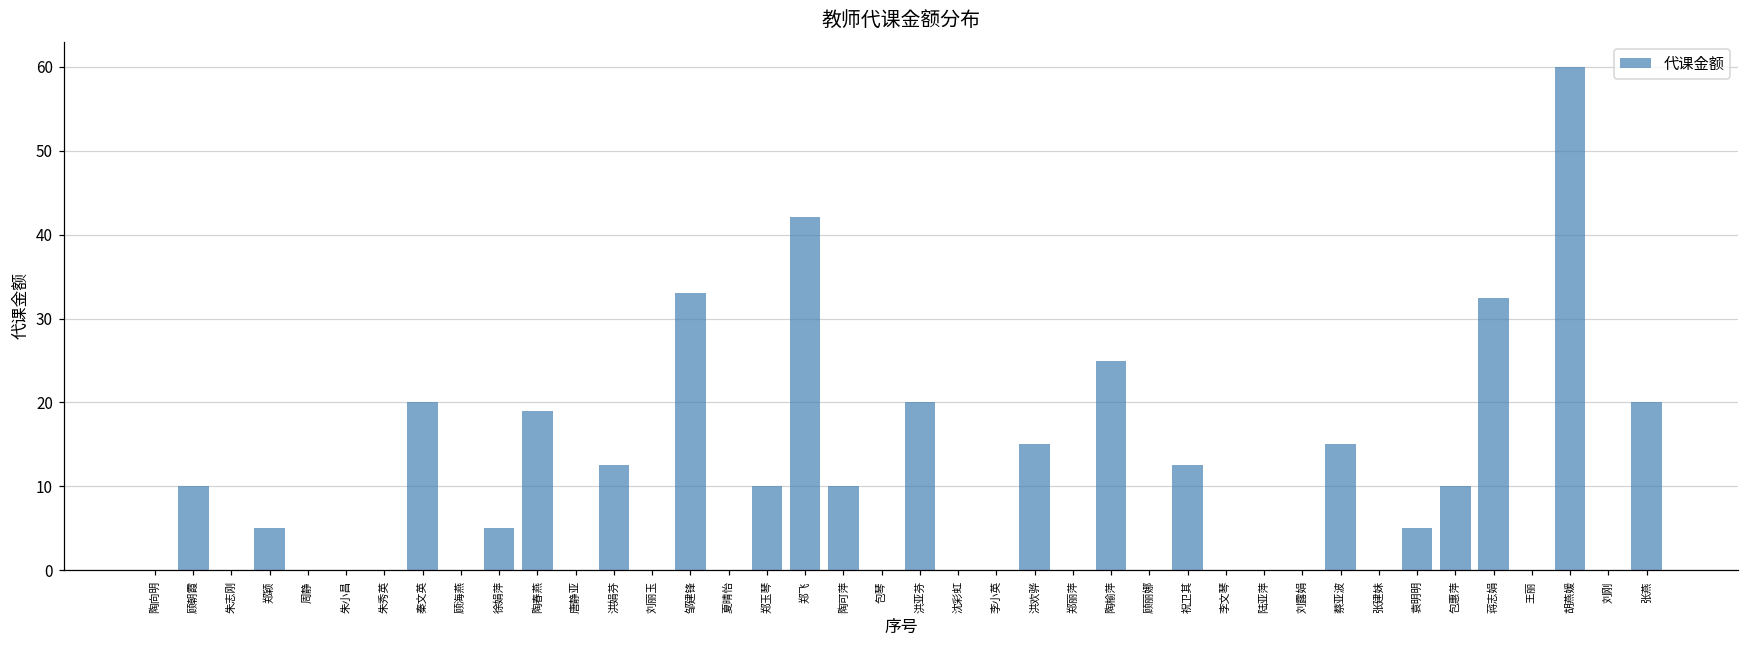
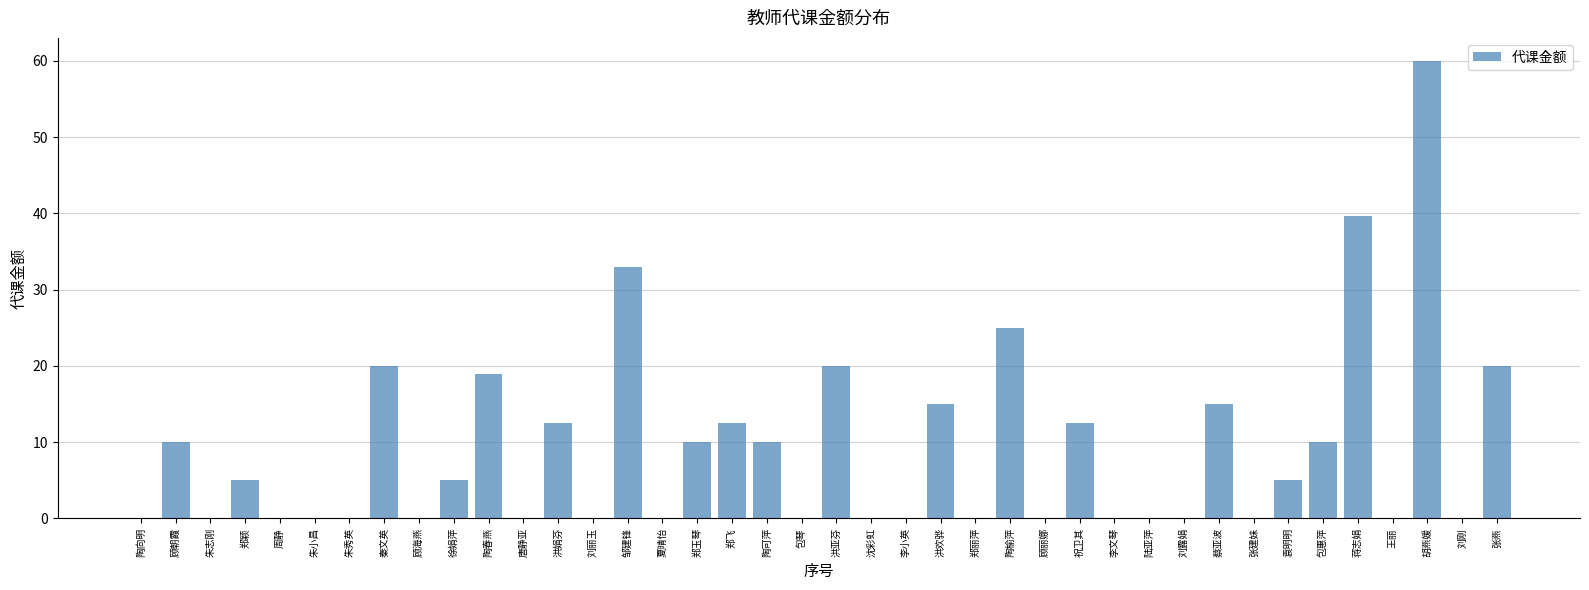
郑飞: 42 -> 13
蒋志娟: 33 -> 40
